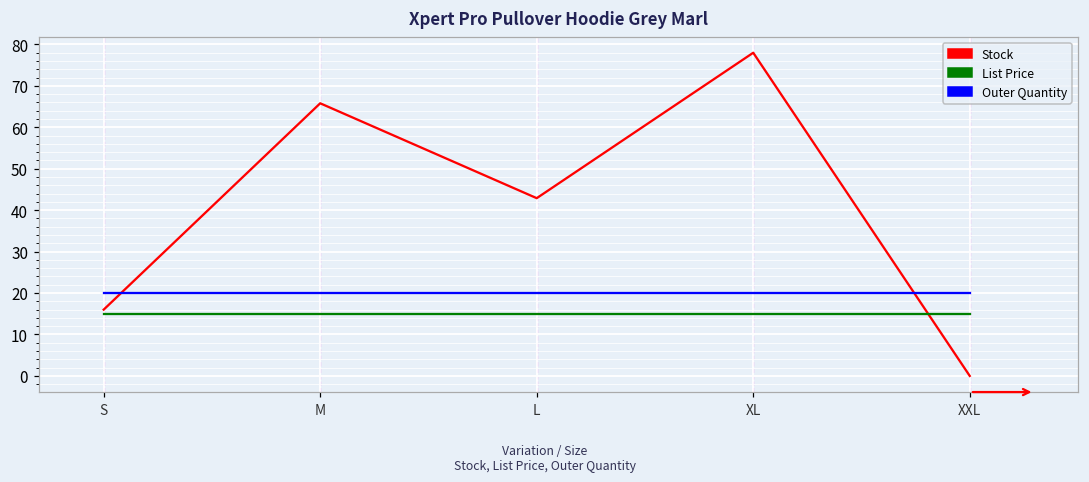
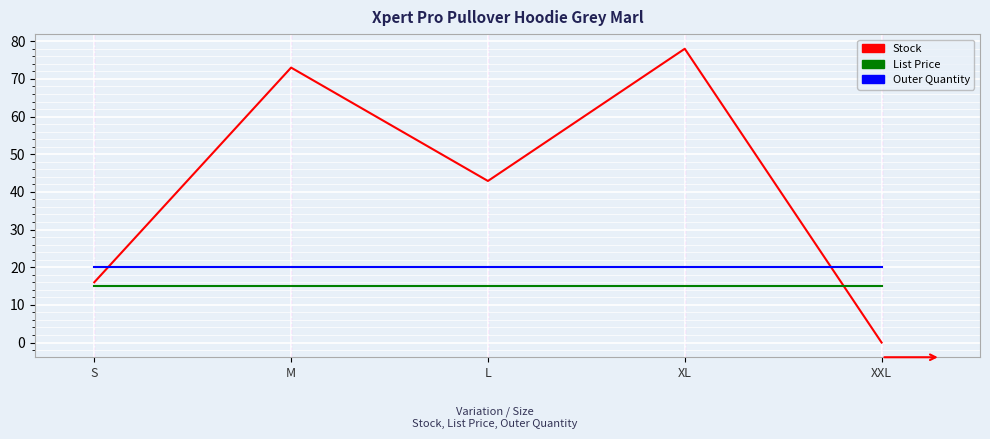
Stock, M: 66 -> 73
